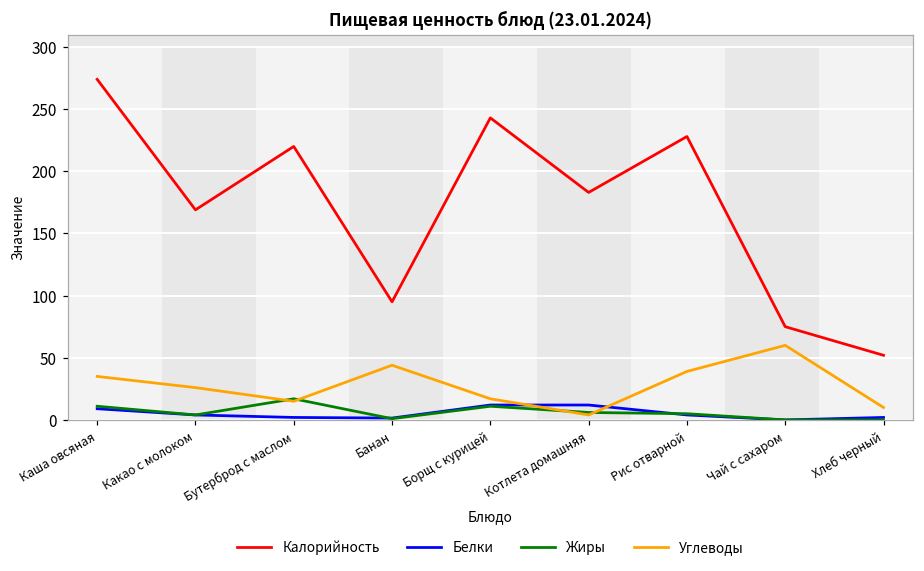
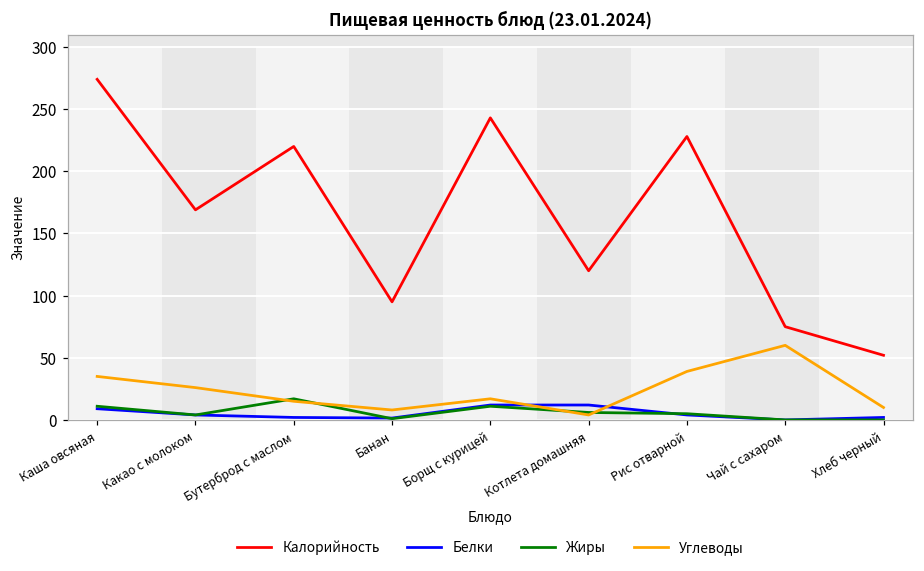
Углеводы, Банан: 44 -> 8
Калорийность, Котлета домашняя: 183 -> 120
